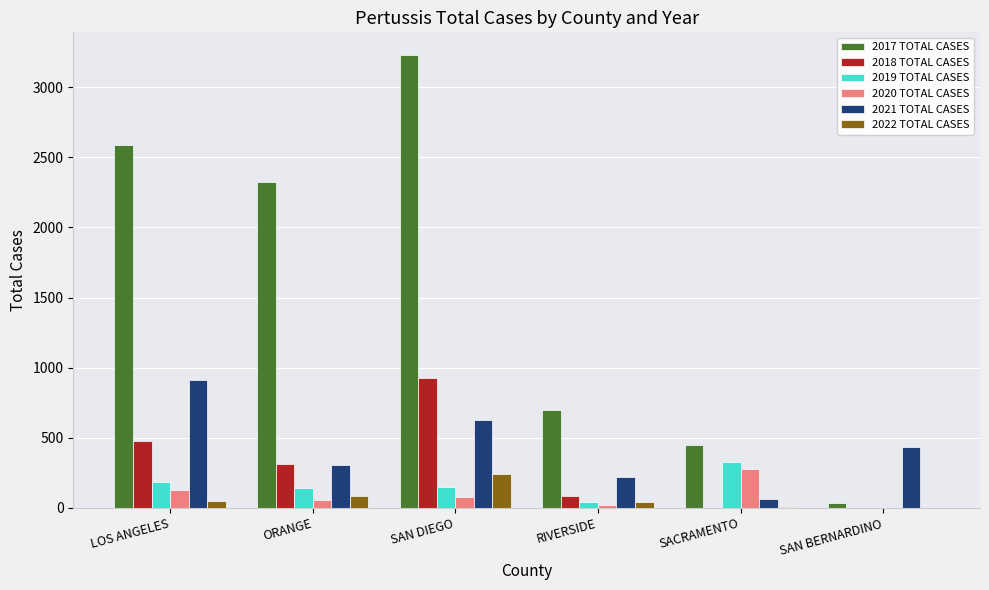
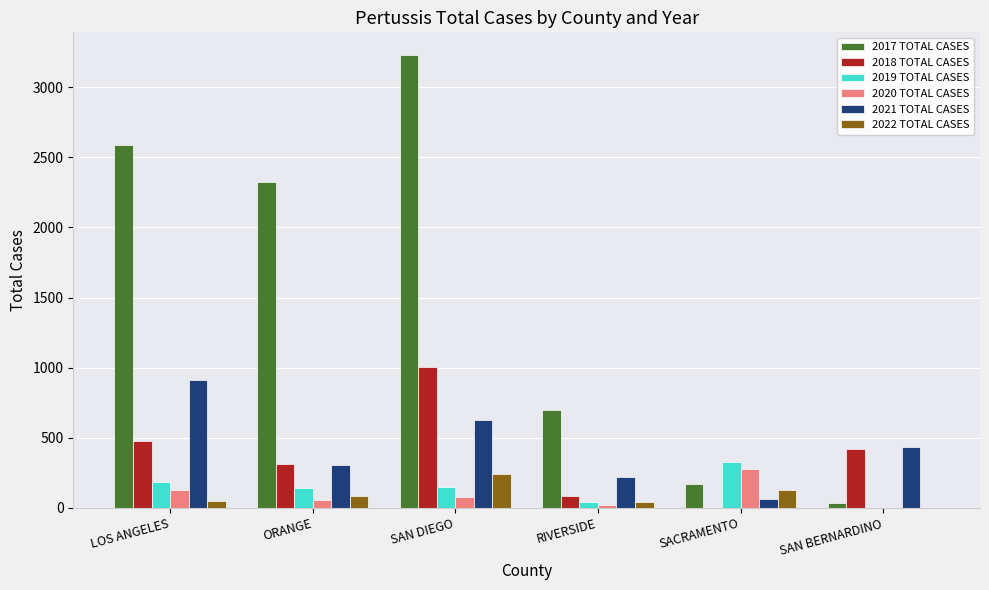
2018 TOTAL CASES, SAN DIEGO: 930 -> 1010
2017 TOTAL CASES, SACRAMENTO: 450 -> 170
2022 TOTAL CASES, SACRAMENTO: 10 -> 130
2018 TOTAL CASES, SAN BERNARDINO: 0 -> 420
